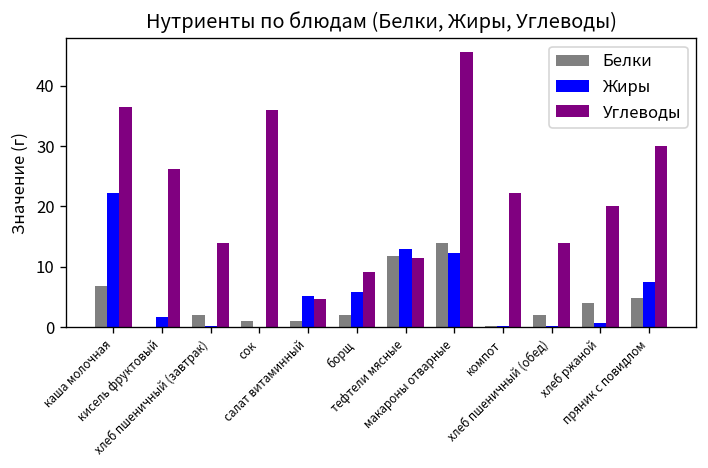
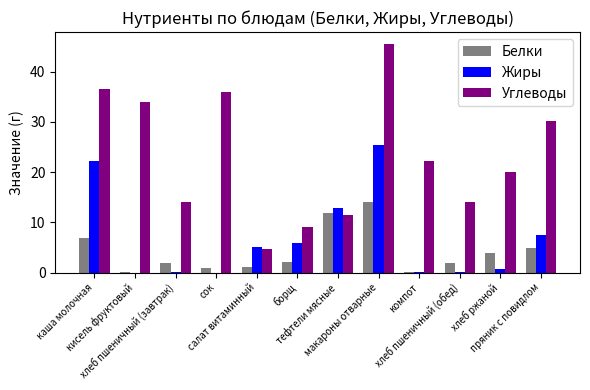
Жиры, кисель фруктовый: 2 -> 0
Углеводы, кисель фруктовый: 26 -> 34
Жиры, макароны отварные: 12 -> 25
